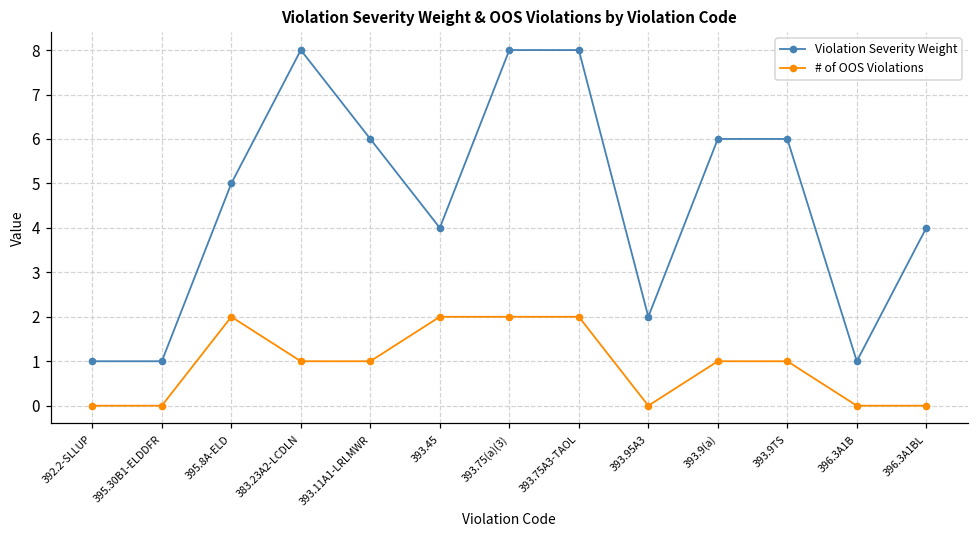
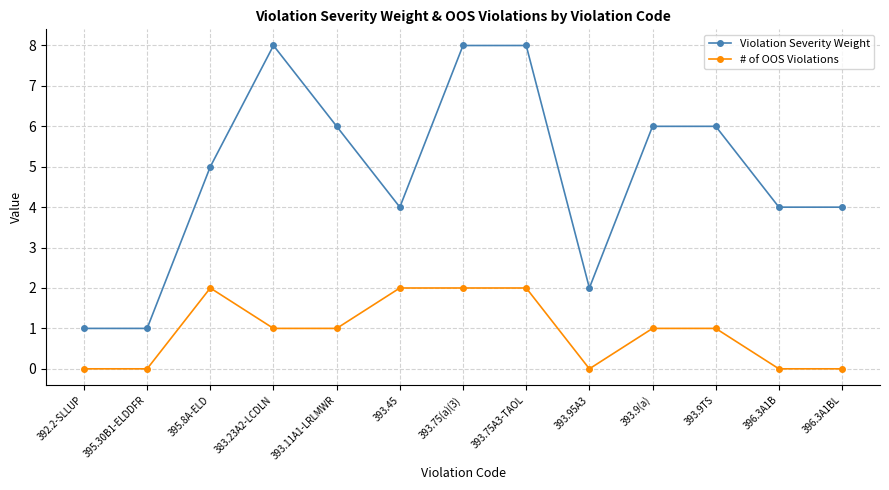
Violation Severity Weight, 396.3A1B: 1 -> 4
